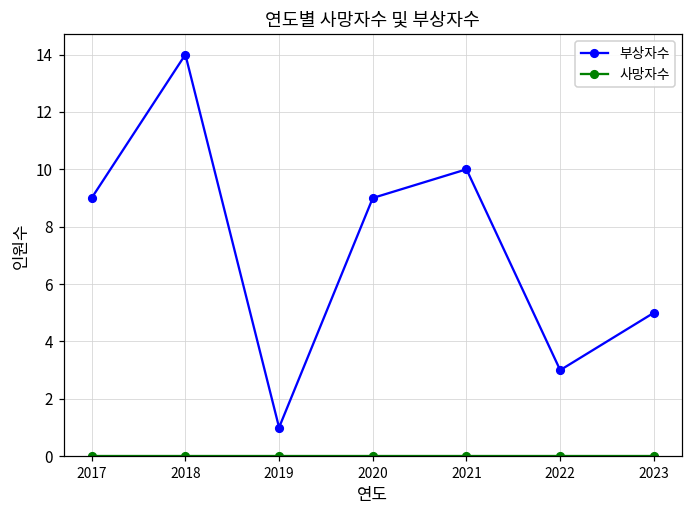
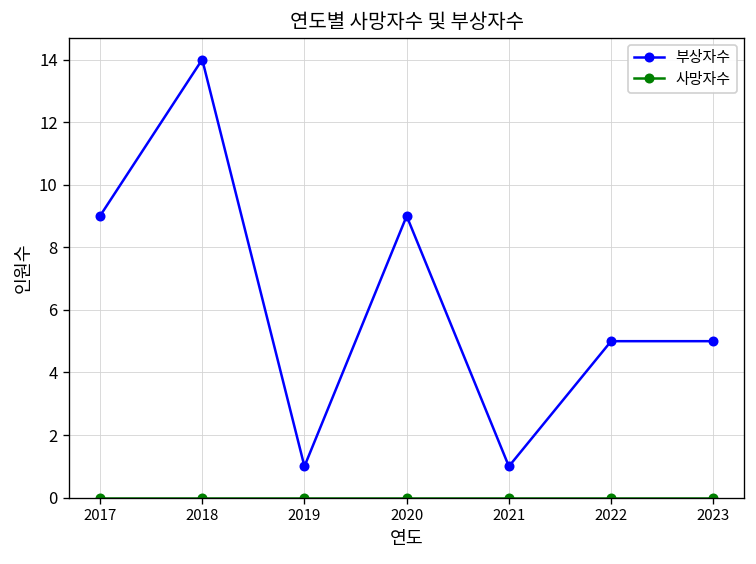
부상자수, 2021: 10 -> 1
부상자수, 2022: 3 -> 5
